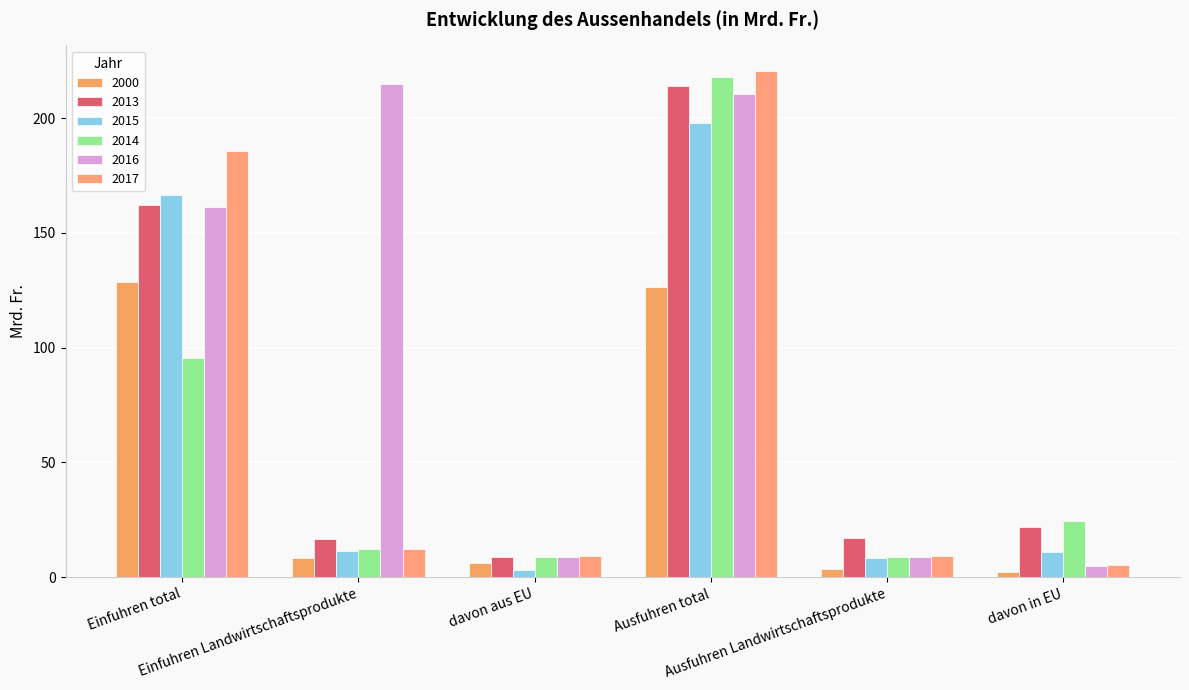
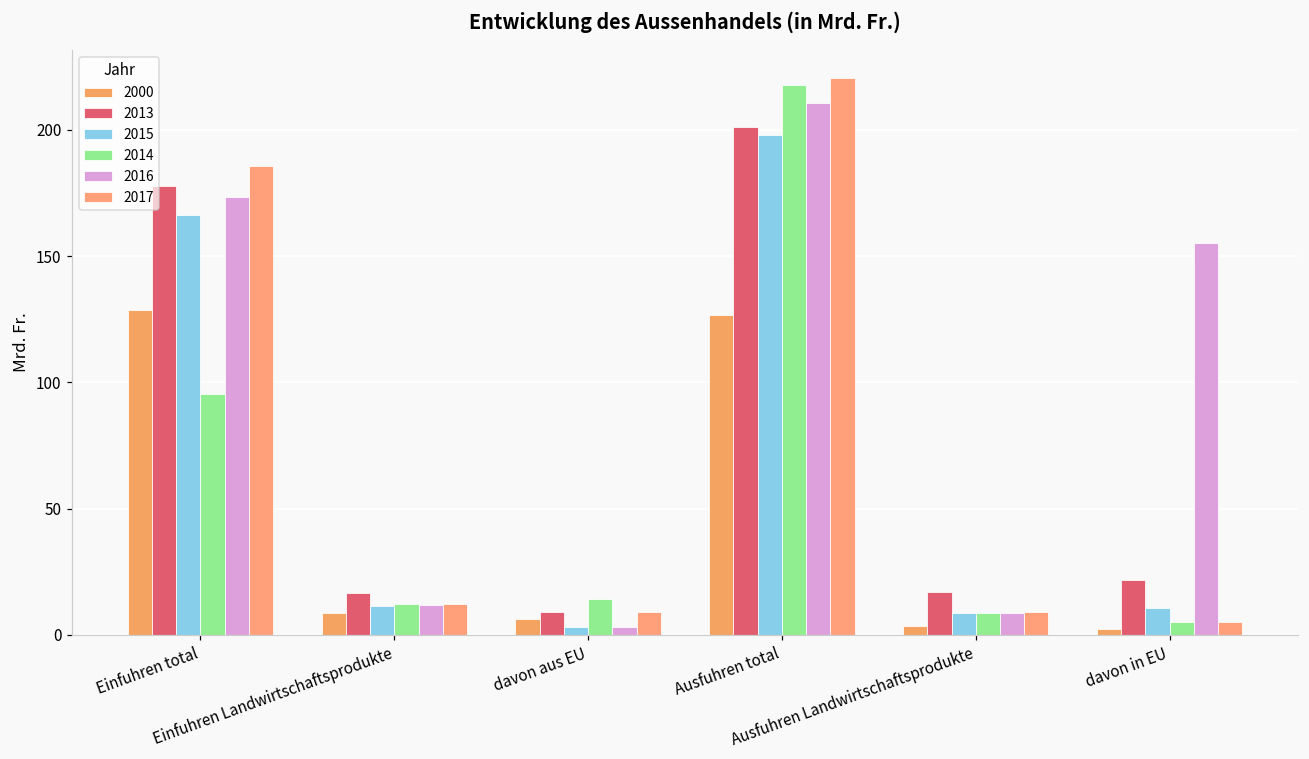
2013, Einfuhren total: 162 -> 178
2016, Einfuhren total: 161 -> 174
2016, Einfuhren Landwirtschaftsprodukte: 215 -> 12
2014, davon aus EU: 9 -> 14
2016, davon aus EU: 9 -> 3
2013, Ausfuhren total: 214 -> 201
2014, davon in EU: 24 -> 5
2016, davon in EU: 5 -> 155
